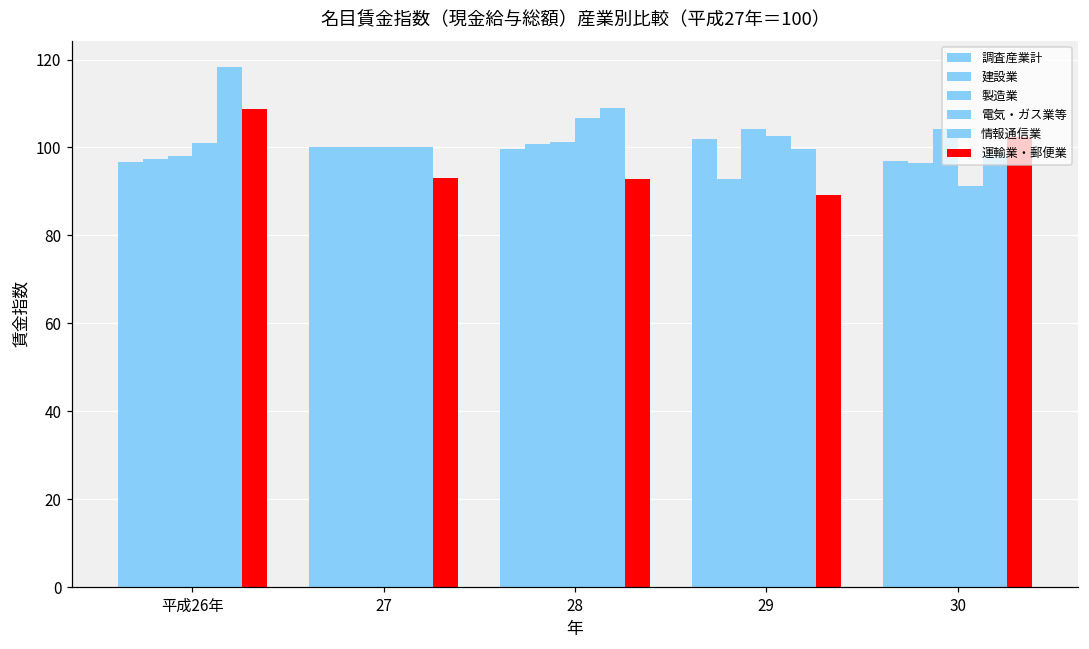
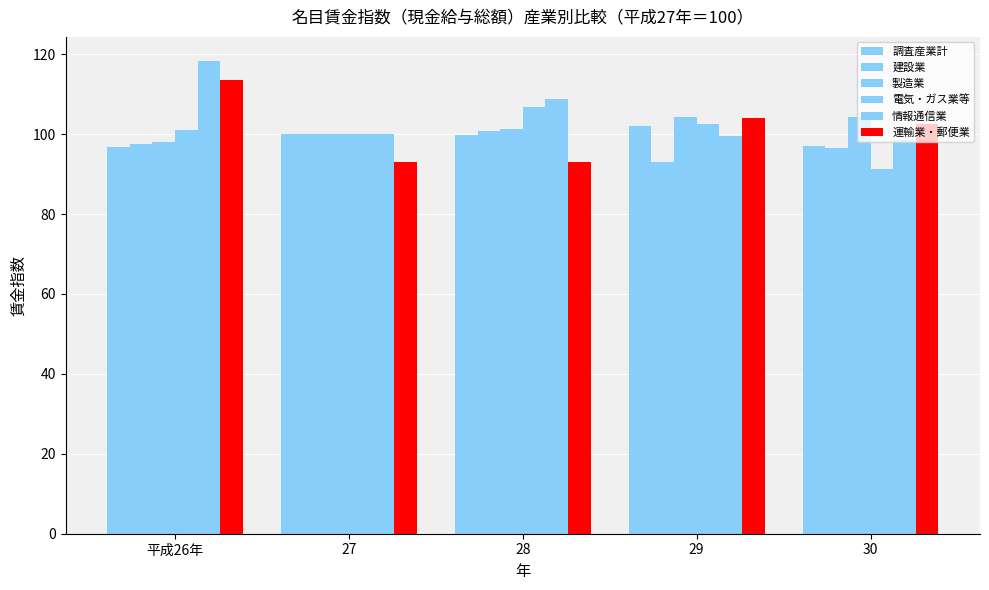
運輸業・郵便業, 平成26年: 109 -> 114
運輸業・郵便業, 29: 89 -> 104
